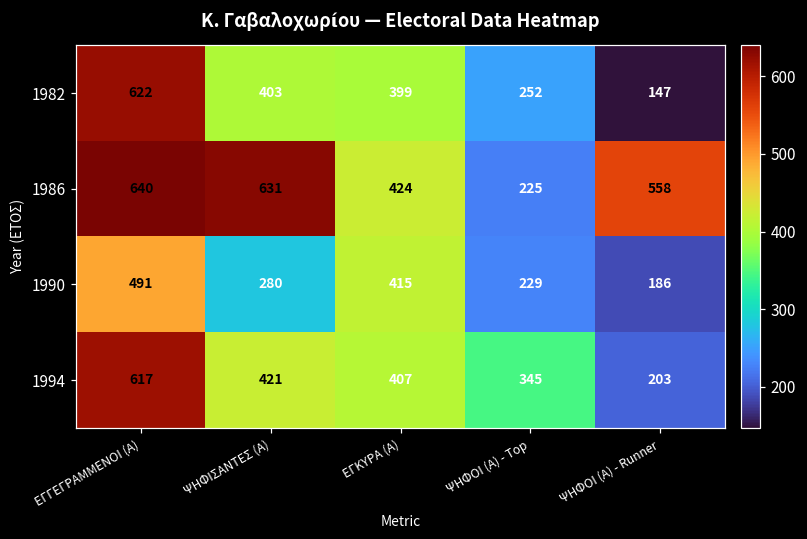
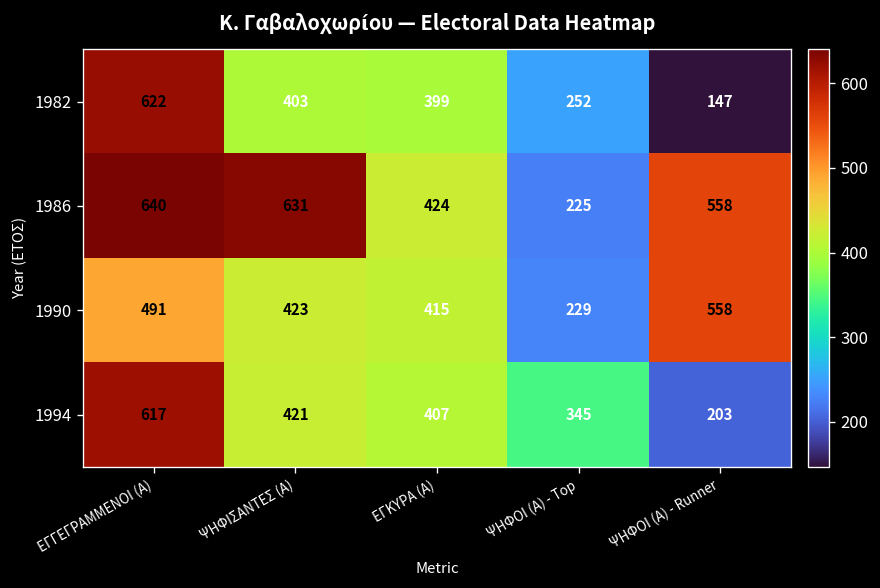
1990, ΨΗΦΙΣΑΝΤΕΣ (Α): 280 -> 423
1990, ΨΗΦΟΙ (Α) - Runner: 186 -> 558
